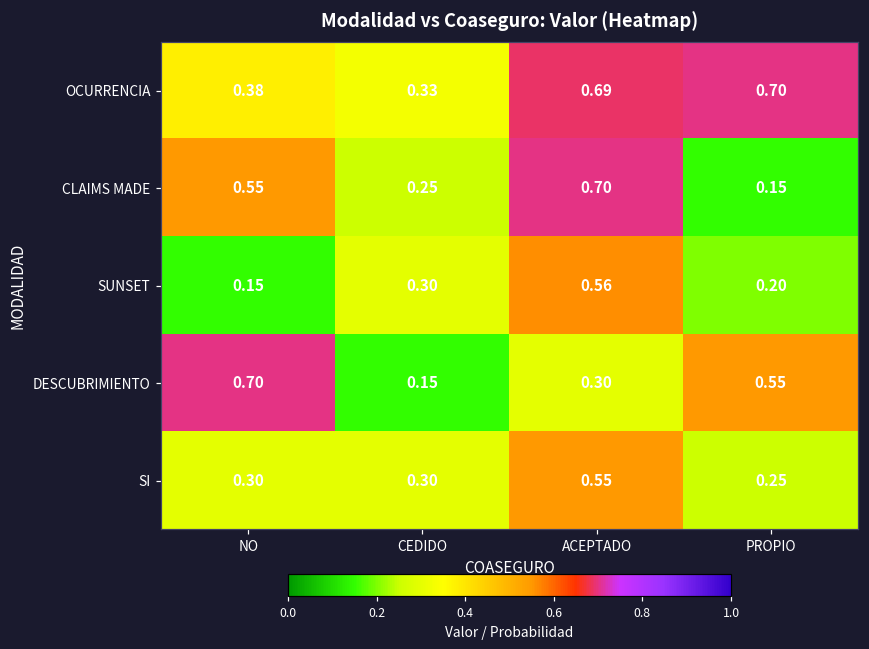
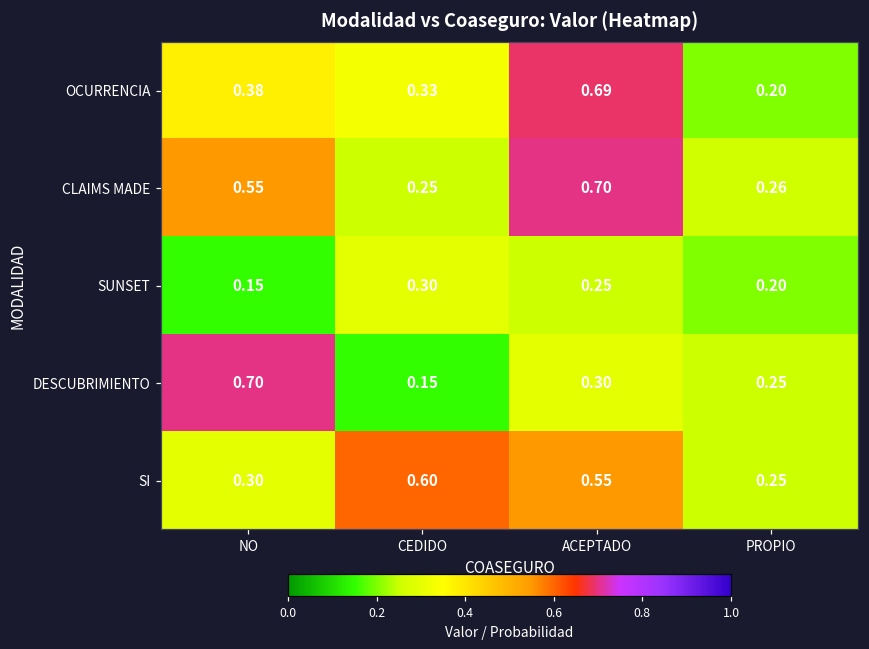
OCURRENCIA, PROPIO: 0.70 -> 0.20
CLAIMS MADE, PROPIO: 0.15 -> 0.26
SUNSET, ACEPTADO: 0.56 -> 0.25
DESCUBRIMIENTO, PROPIO: 0.55 -> 0.25
SI, CEDIDO: 0.30 -> 0.60
